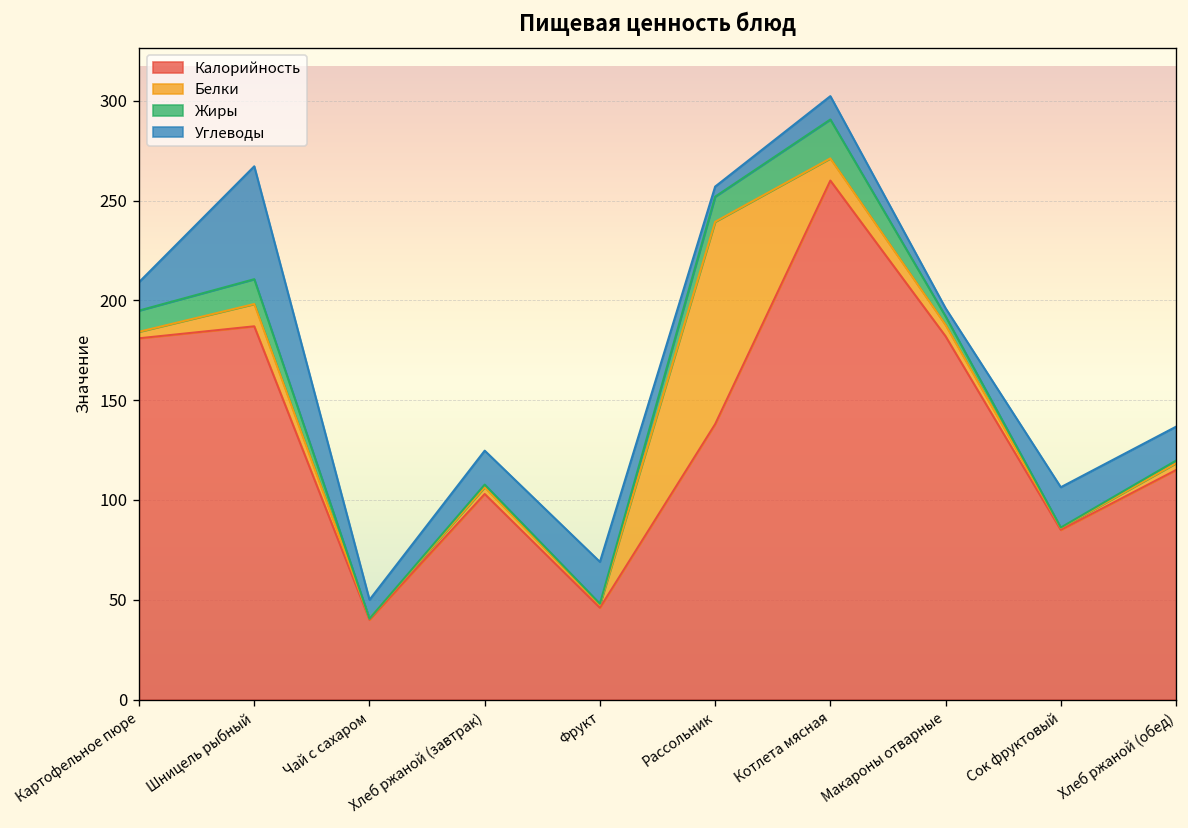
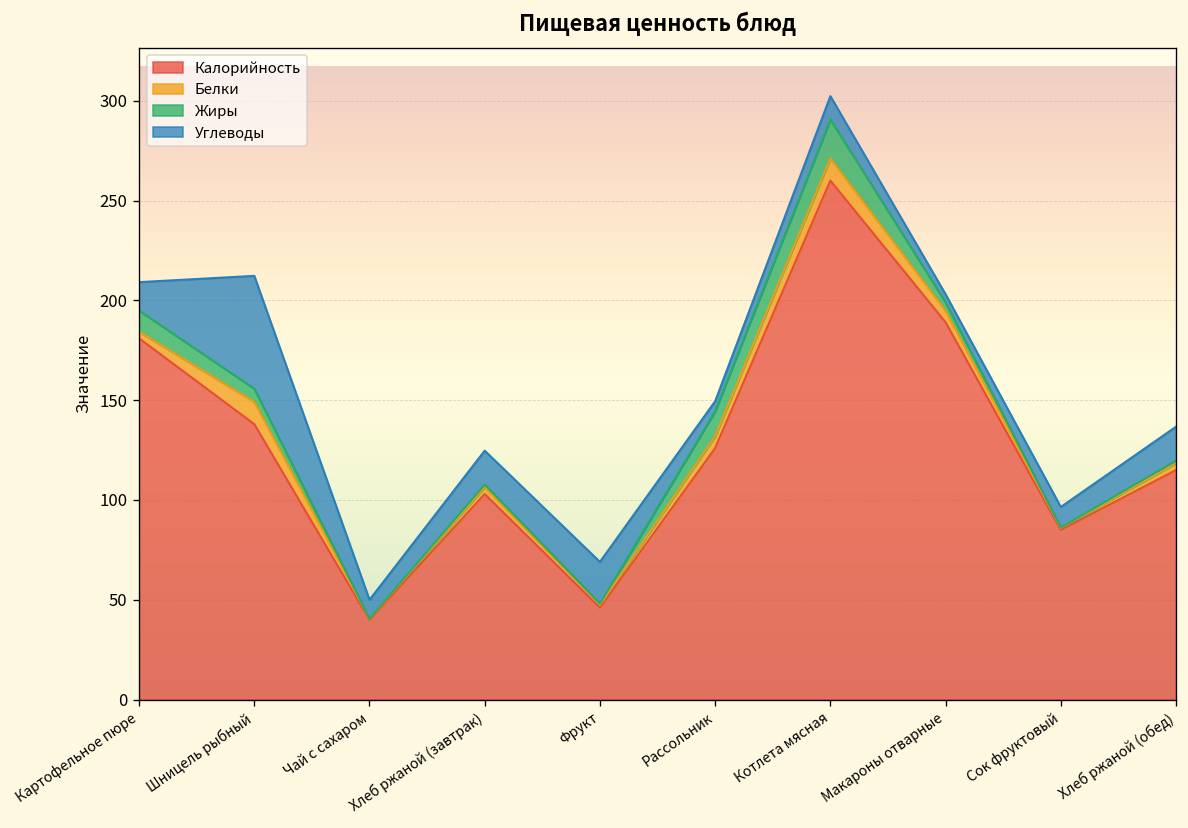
Калорийность, Шницель рыбный: 187 -> 138
Жиры, Шницель рыбный: 12 -> 7
Калорийность, Рассольник: 138 -> 126
Белки, Рассольник: 101 -> 6
Калорийность, Макароны отварные: 182 -> 189
Углеводы, Сок фруктовый: 20 -> 10
